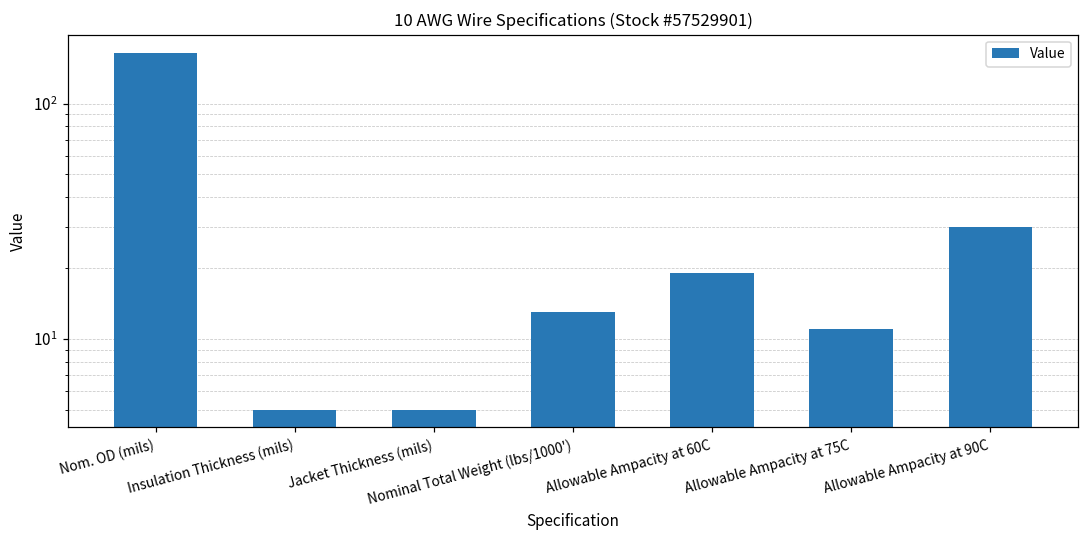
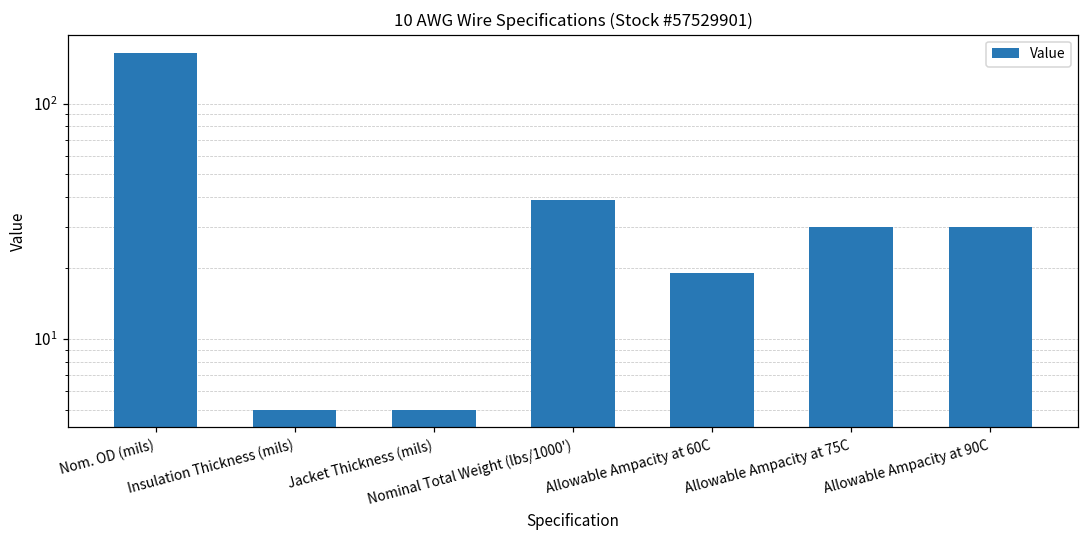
Nominal Total Weight (lbs/1000'): 13 -> 39
Allowable Ampacity at 75C: 11 -> 30
